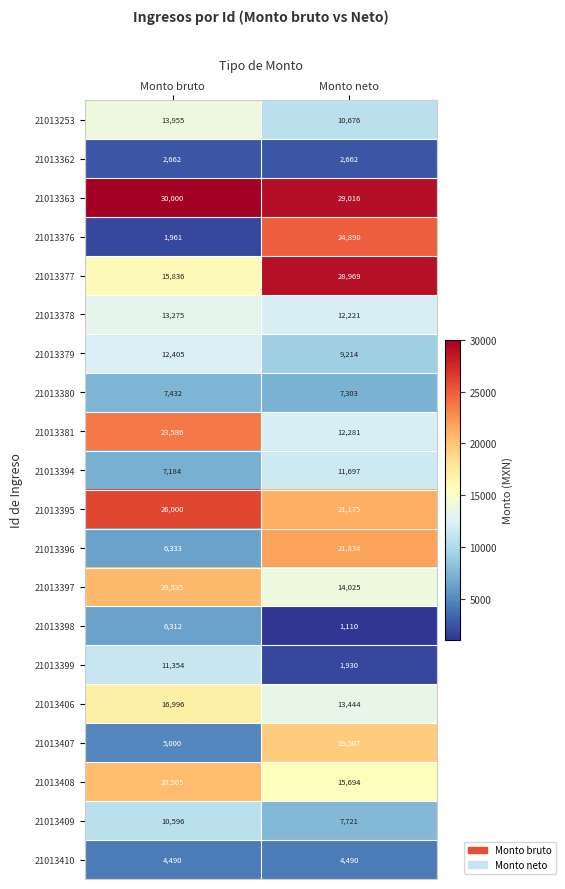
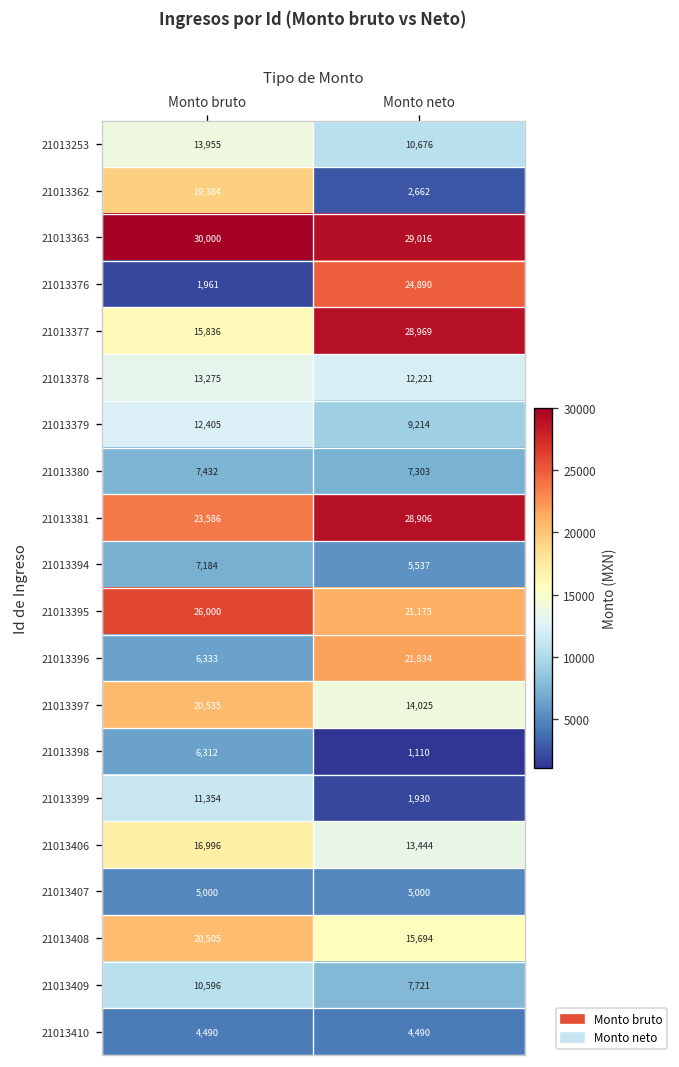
21013362, Monto bruto: 2,662 -> 19,384
21013381, Monto neto: 12,281 -> 28,906
21013394, Monto neto: 11,697 -> 5,537
21013407, Monto neto: 19,507 -> 5,000
